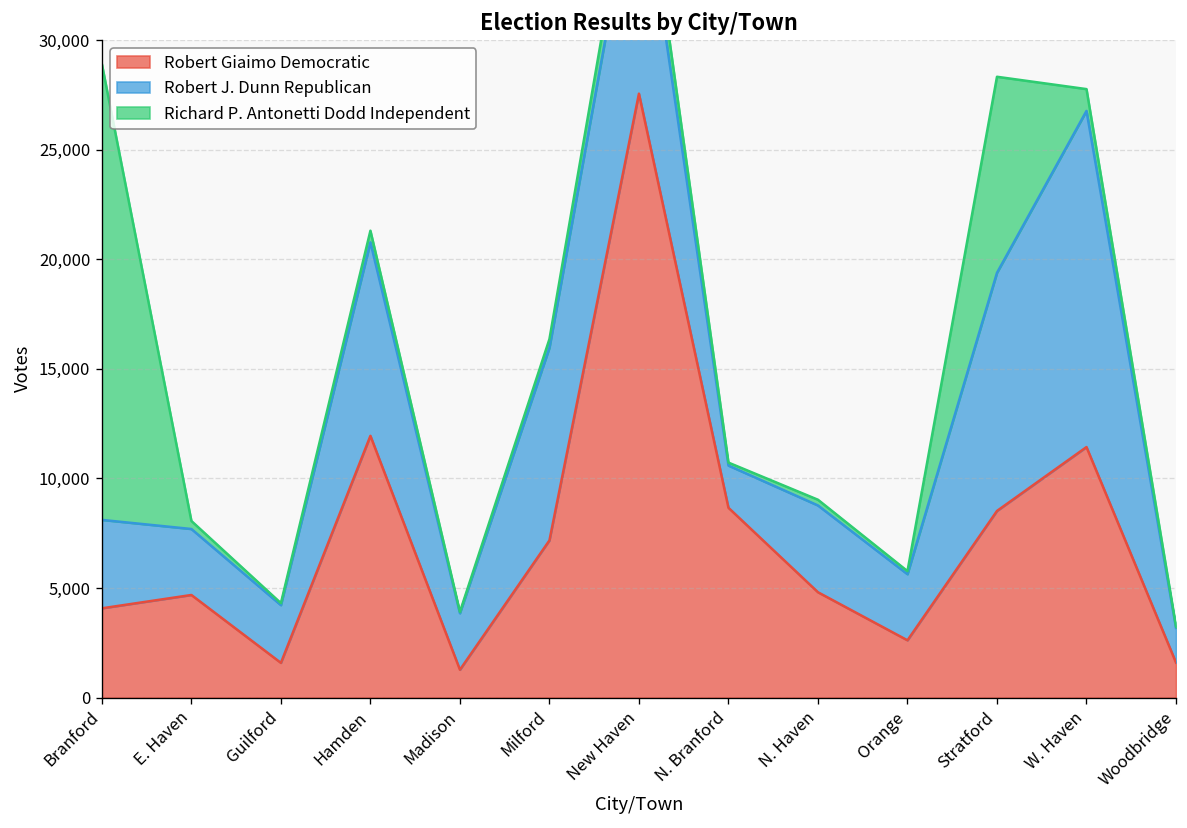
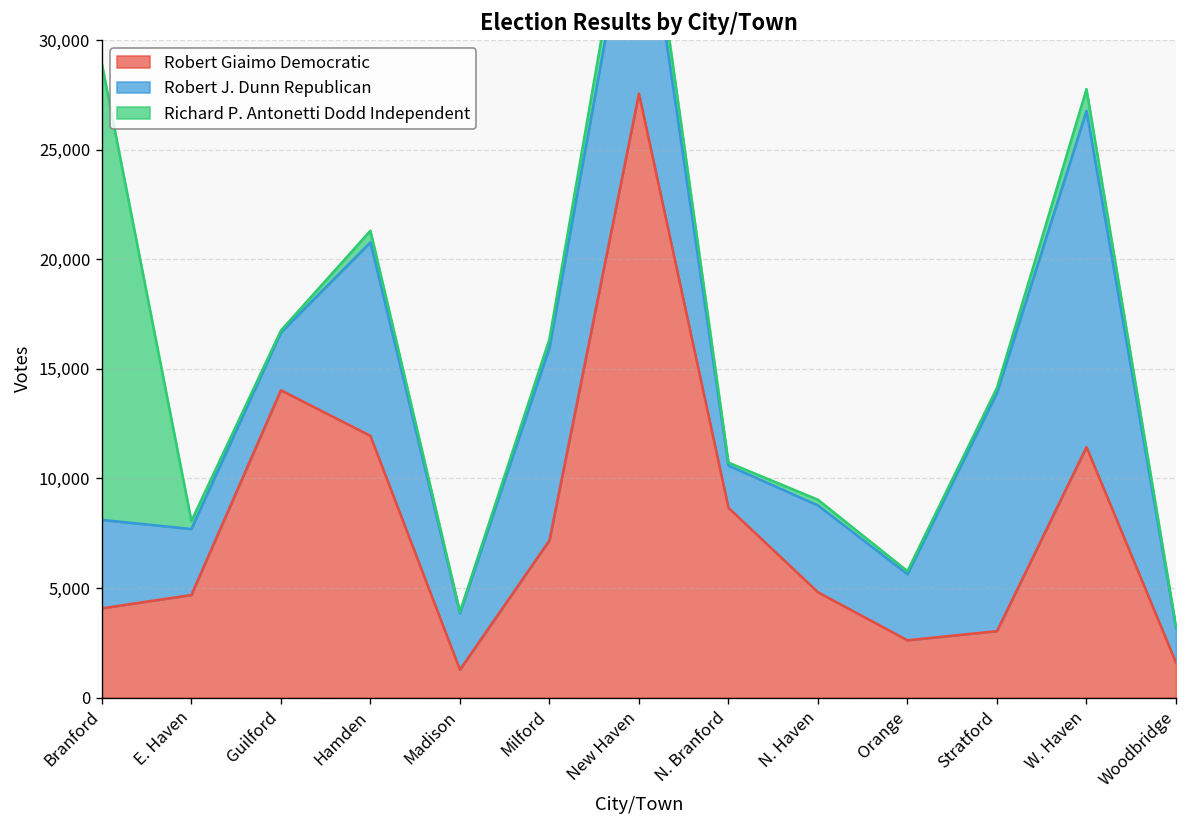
Robert Giaimo Democratic, Guilford: 1,600 -> 14,000
Robert Giaimo Democratic, Stratford: 8,500 -> 3,000
Richard P. Antonetti Dodd Independent, Stratford: 8,900 -> 200
